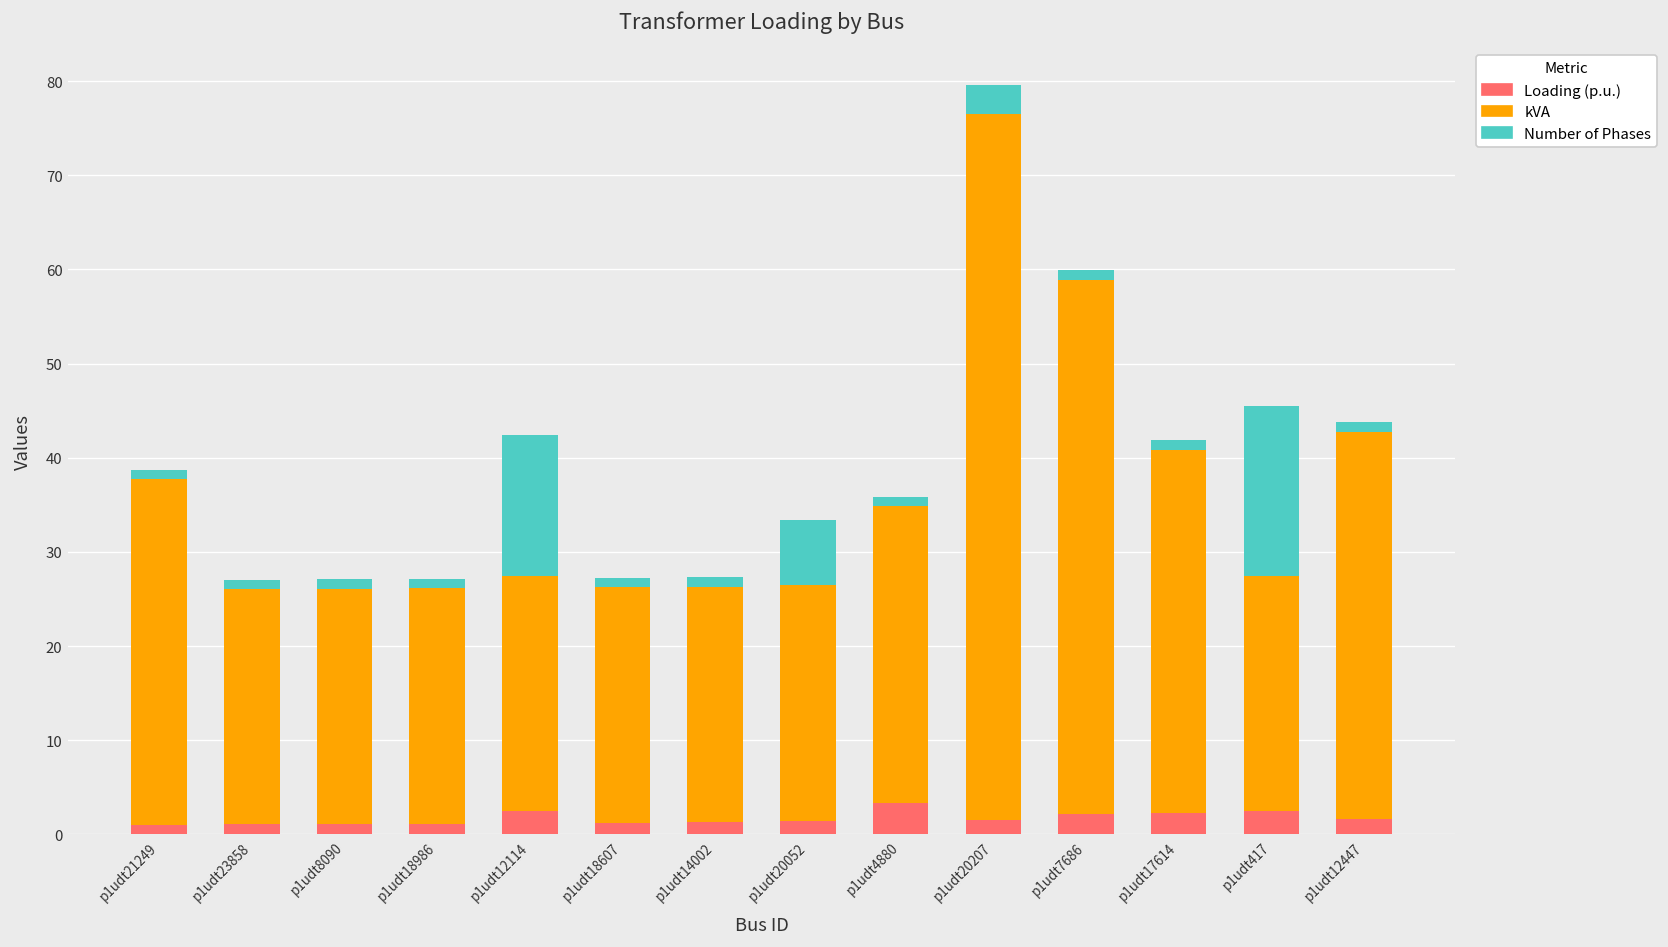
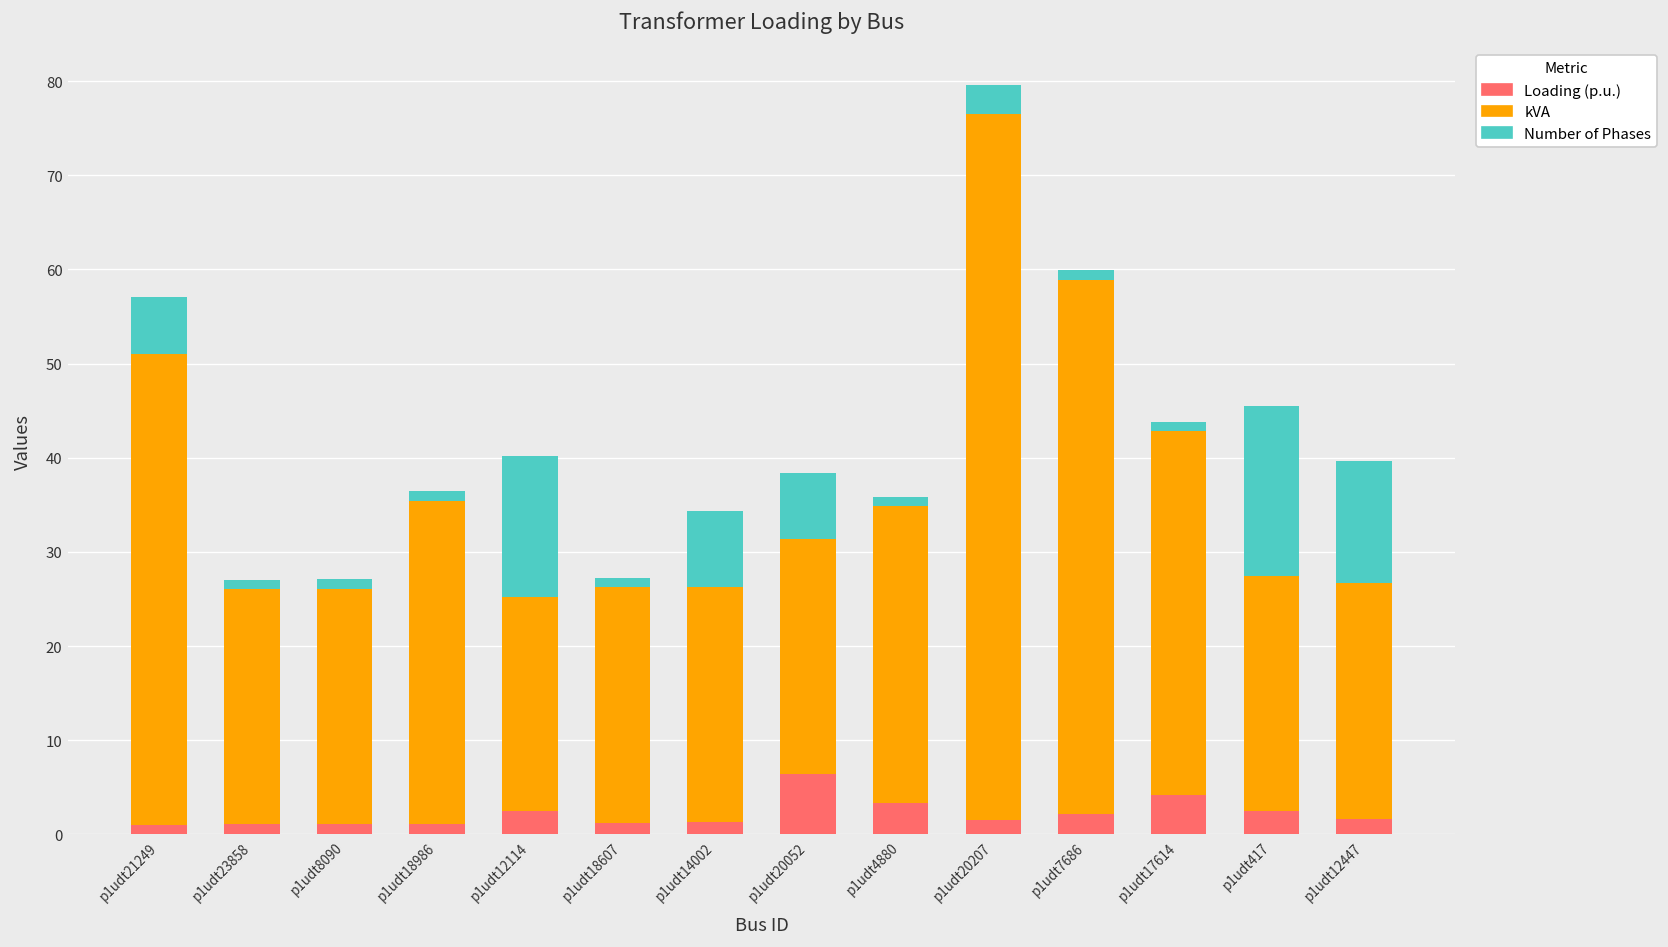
kVA, p1udt21249: 37 -> 50
Number of Phases, p1udt21249: 1 -> 6
kVA, p1udt18986: 25 -> 34
kVA, p1udt12114: 25 -> 23
Number of Phases, p1udt14002: 1 -> 8
Loading (p.u.), p1udt20052: 1 -> 6
Loading (p.u.), p1udt17614: 2 -> 4
kVA, p1udt12447: 41 -> 25
Number of Phases, p1udt12447: 1 -> 13
